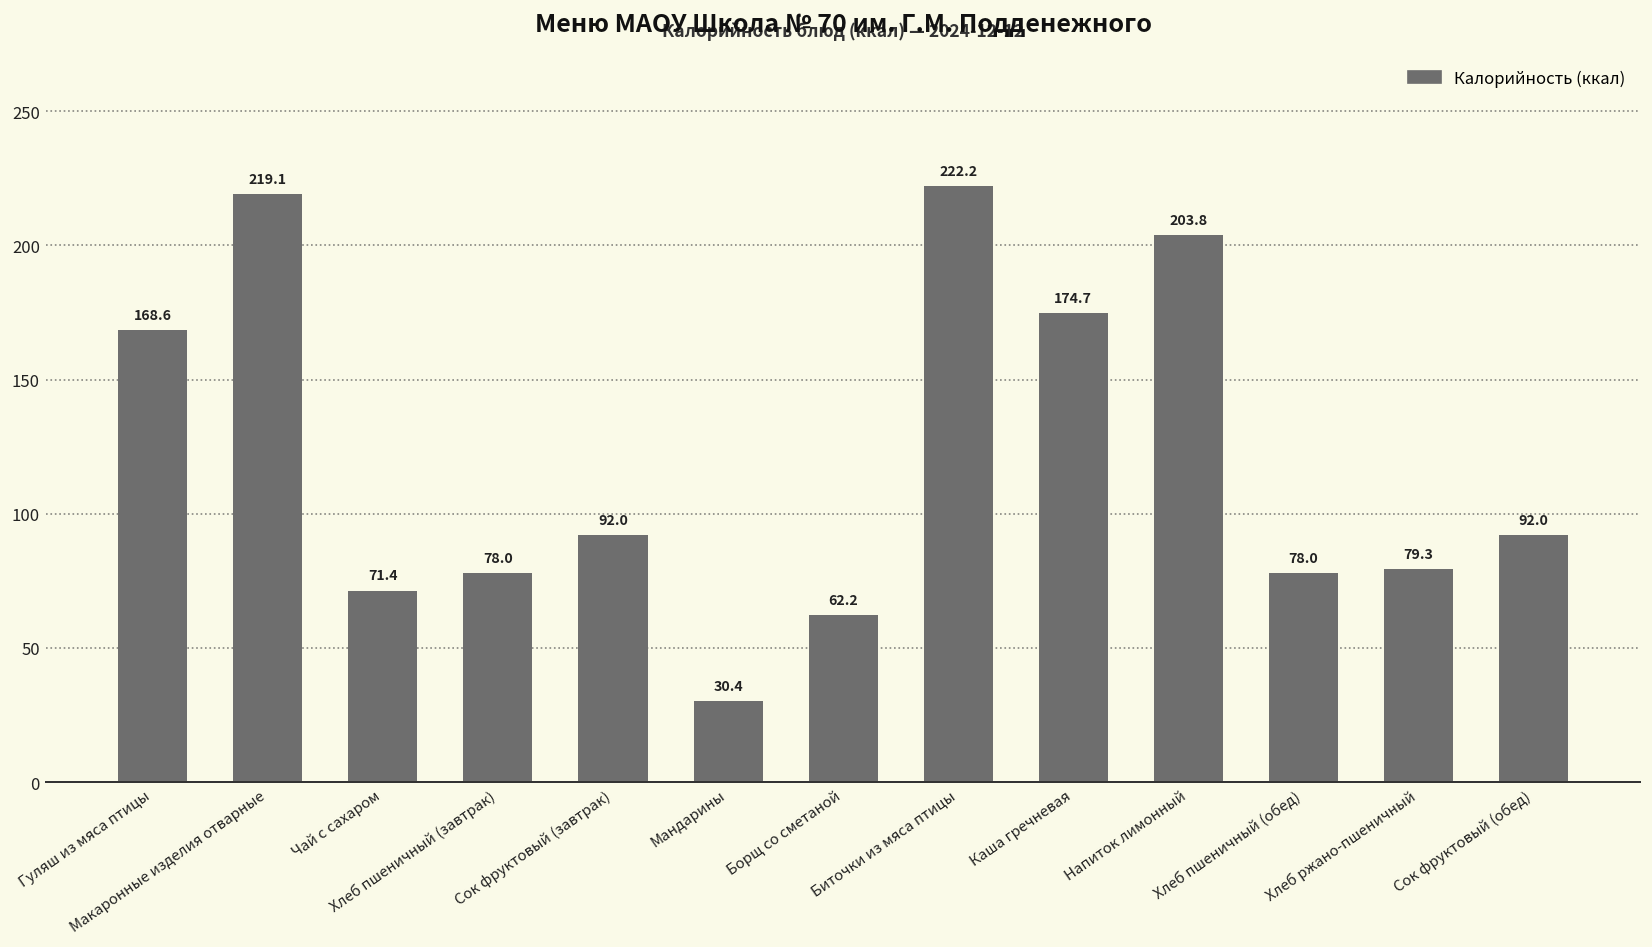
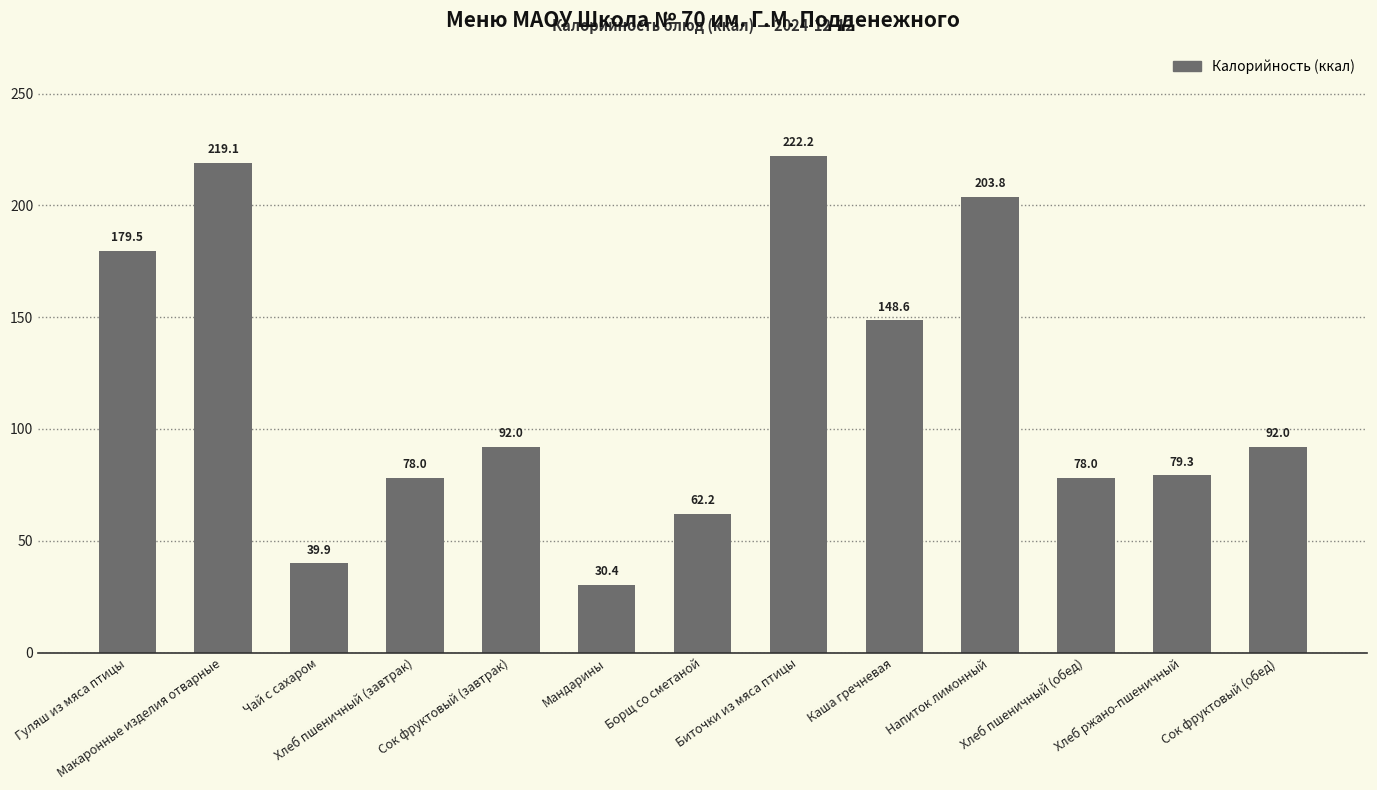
Гуляш из мяса птицы: 168.6 -> 179.5
Чай с сахаром: 71.4 -> 39.9
Каша гречневая: 174.7 -> 148.6
